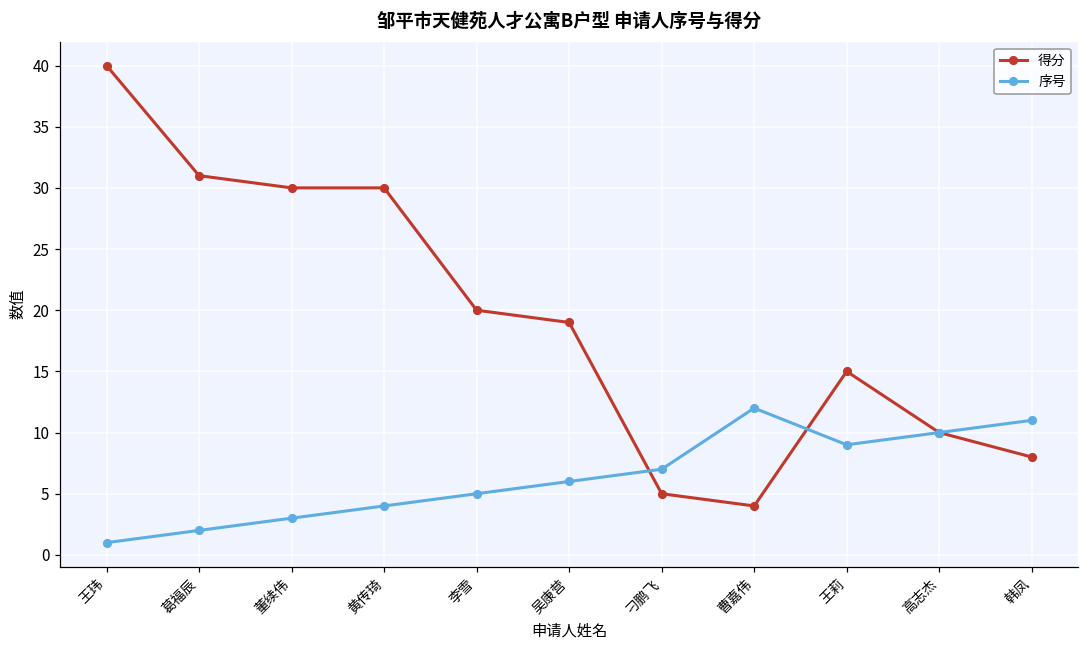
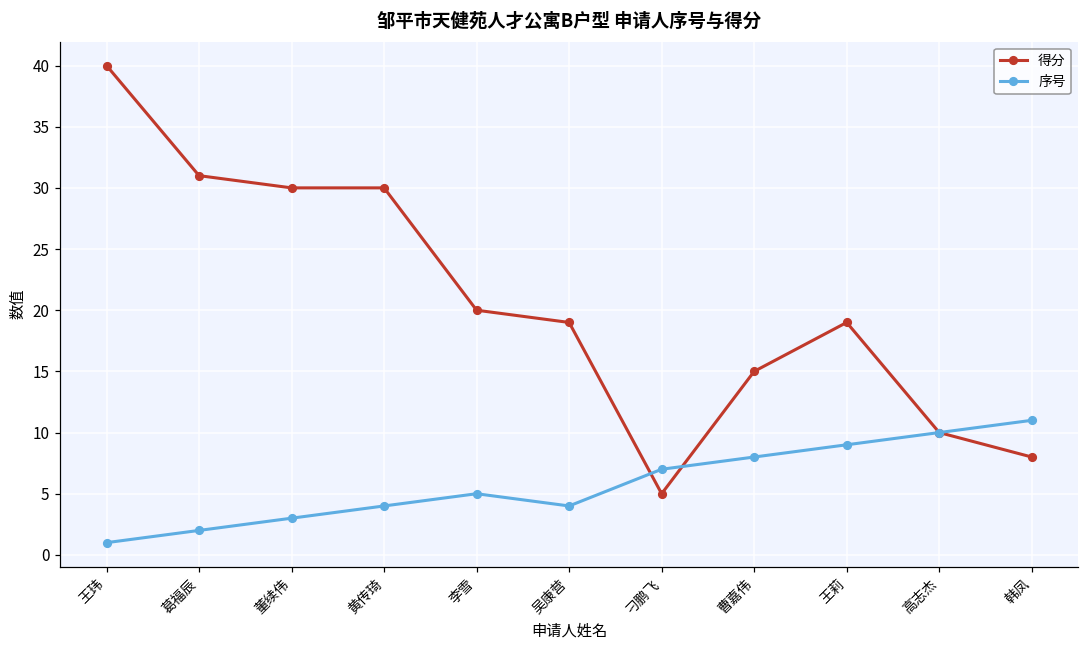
序号, 吴康营: 6 -> 4
得分, 曹嘉伟: 4 -> 15
序号, 曹嘉伟: 12 -> 8
得分, 王莉: 15 -> 19
